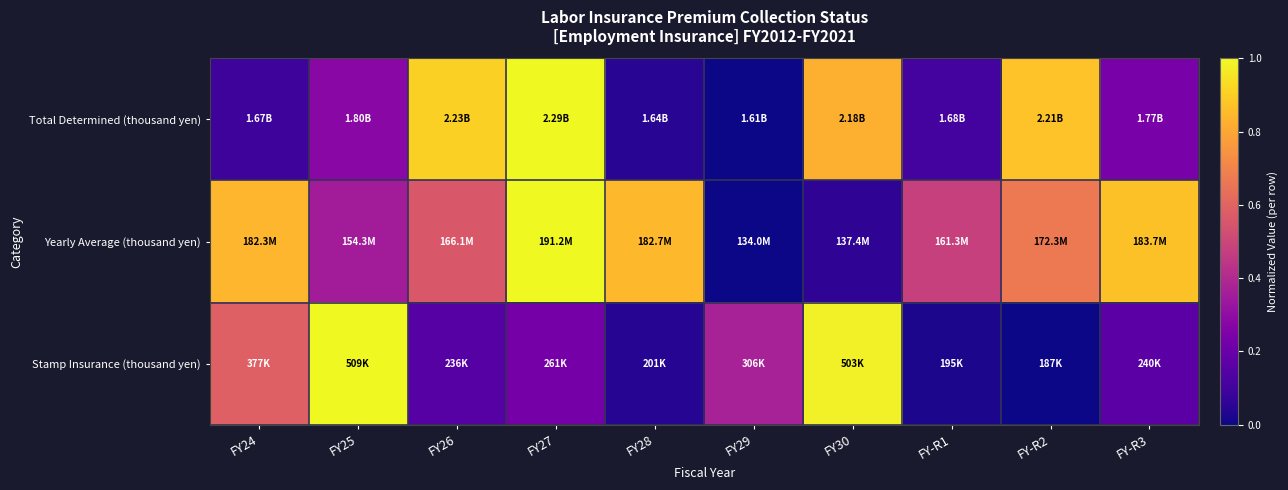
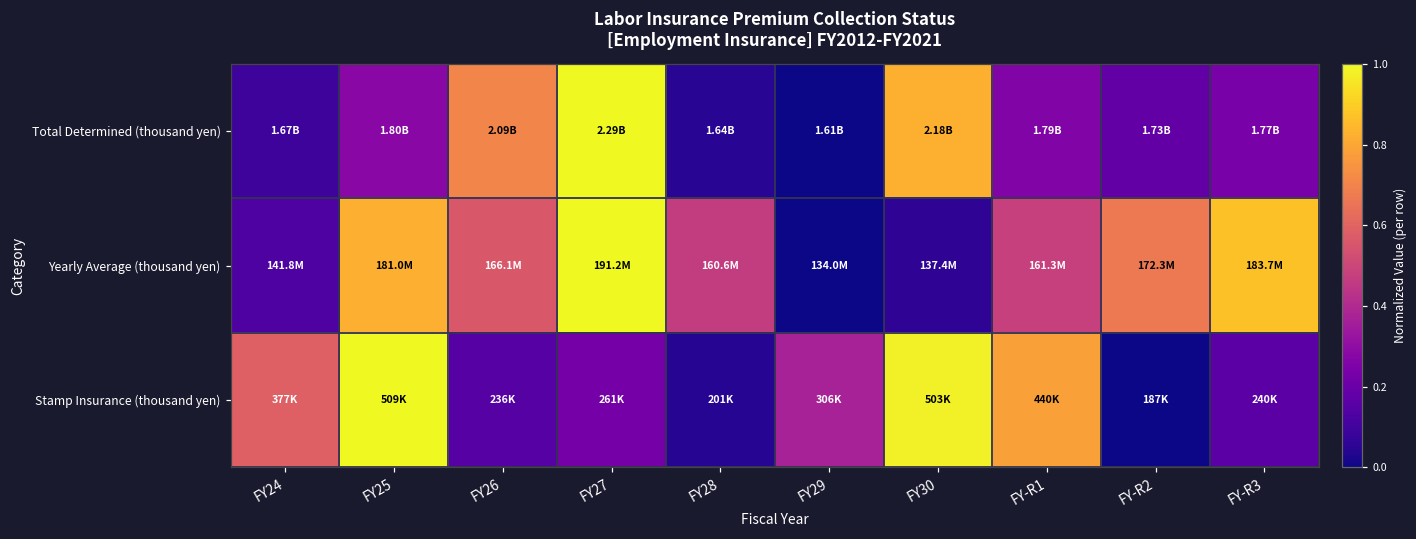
Total Determined (thousand yen), FY26: 2.23B -> 2.09B
Total Determined (thousand yen), FY-R1: 1.68B -> 1.79B
Total Determined (thousand yen), FY-R2: 2.21B -> 1.73B
Yearly Average (thousand yen), FY24: 182.3M -> 141.8M
Yearly Average (thousand yen), FY25: 154.3M -> 181.0M
Yearly Average (thousand yen), FY28: 182.7M -> 160.6M
Stamp Insurance (thousand yen), FY-R1: 195K -> 440K
